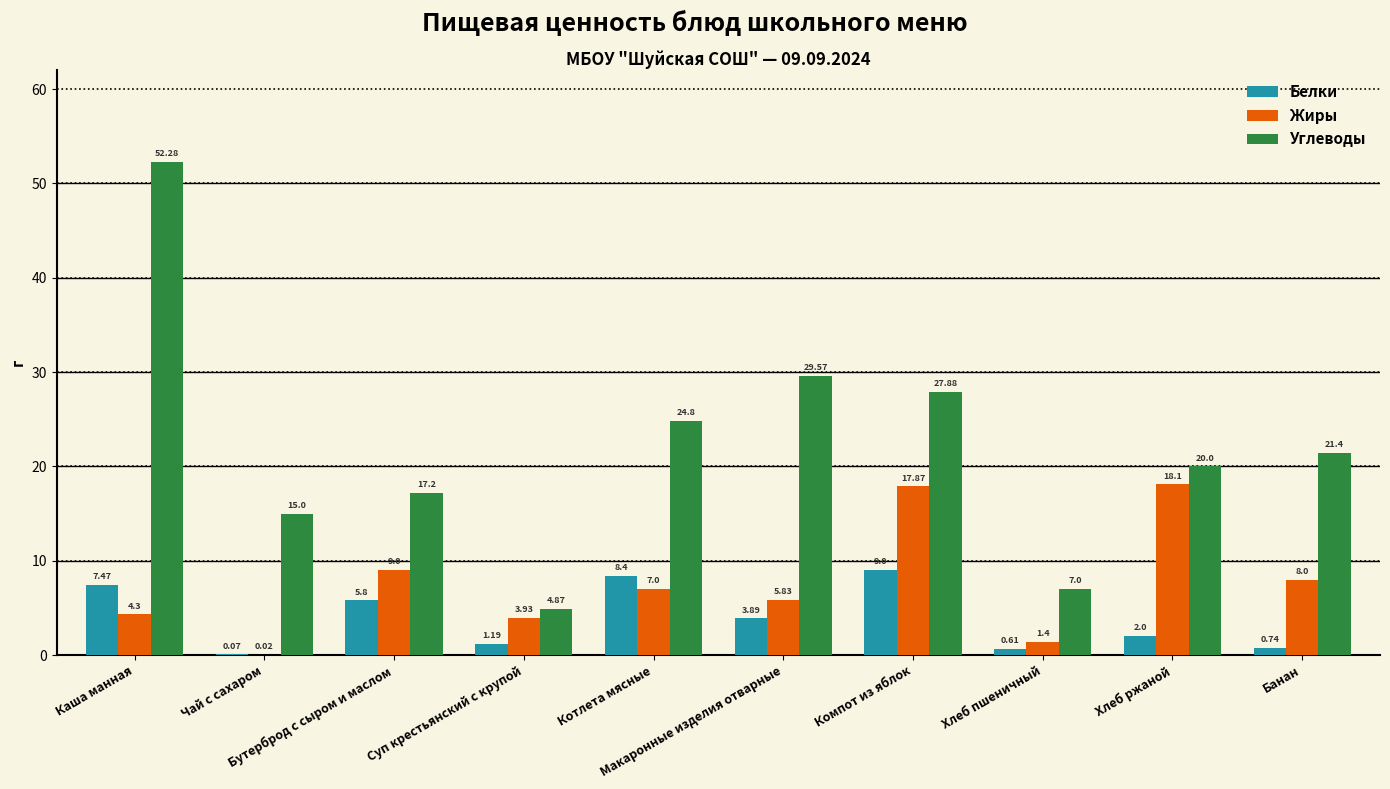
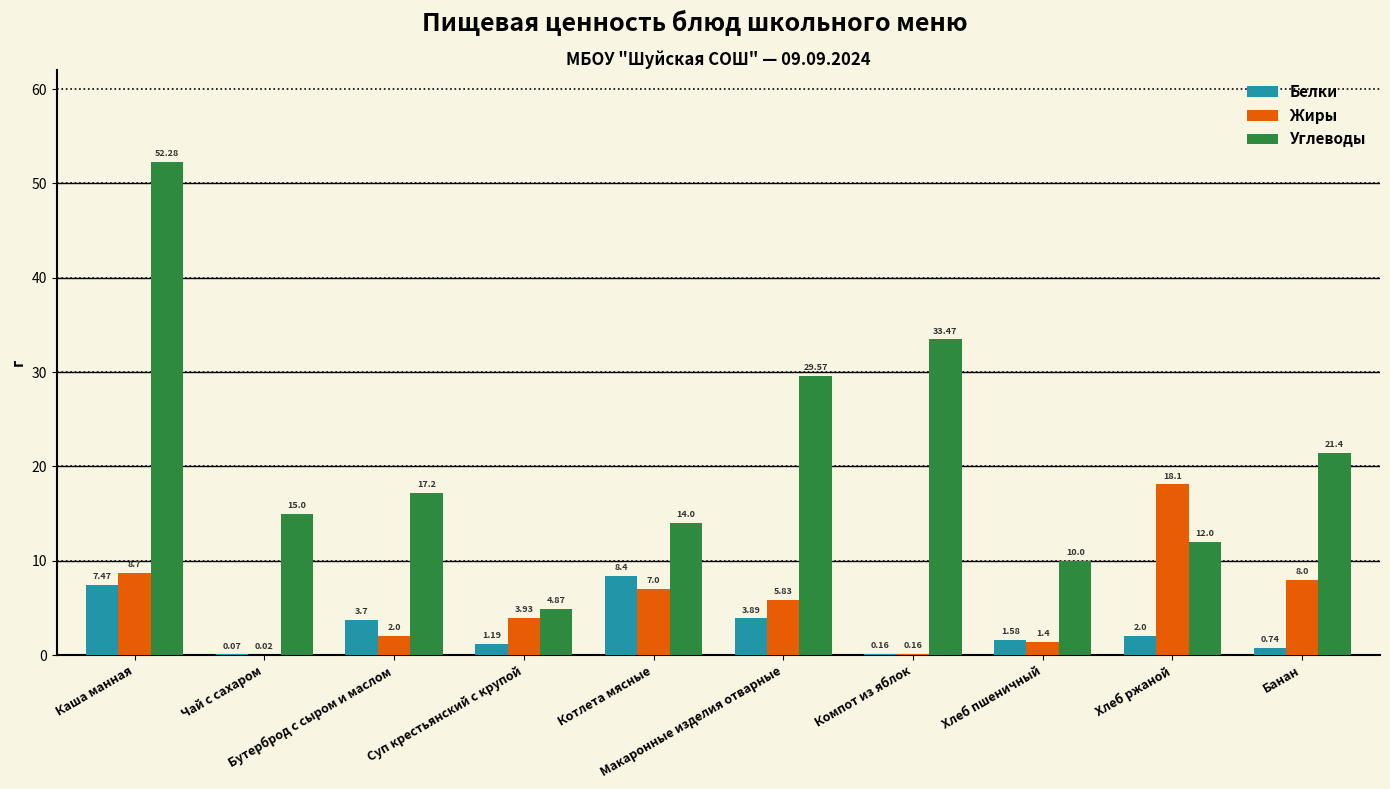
Жиры, Каша манная: 4.3 -> 8.7
Белки, Бутерброд с сыром и маслом: 5.8 -> 3.7
Жиры, Бутерброд с сыром и маслом: 9.0 -> 2.0
Углеводы, Котлета мясные: 24.8 -> 14.0
Белки, Компот из яблок: 9.0 -> 0.16
Жиры, Компот из яблок: 17.87 -> 0.16
Углеводы, Компот из яблок: 27.88 -> 33.47
Белки, Хлеб пшеничный: 0.61 -> 1.58
Углеводы, Хлеб пшеничный: 7.0 -> 10.0
Углеводы, Хлеб ржаной: 20.0 -> 12.0
